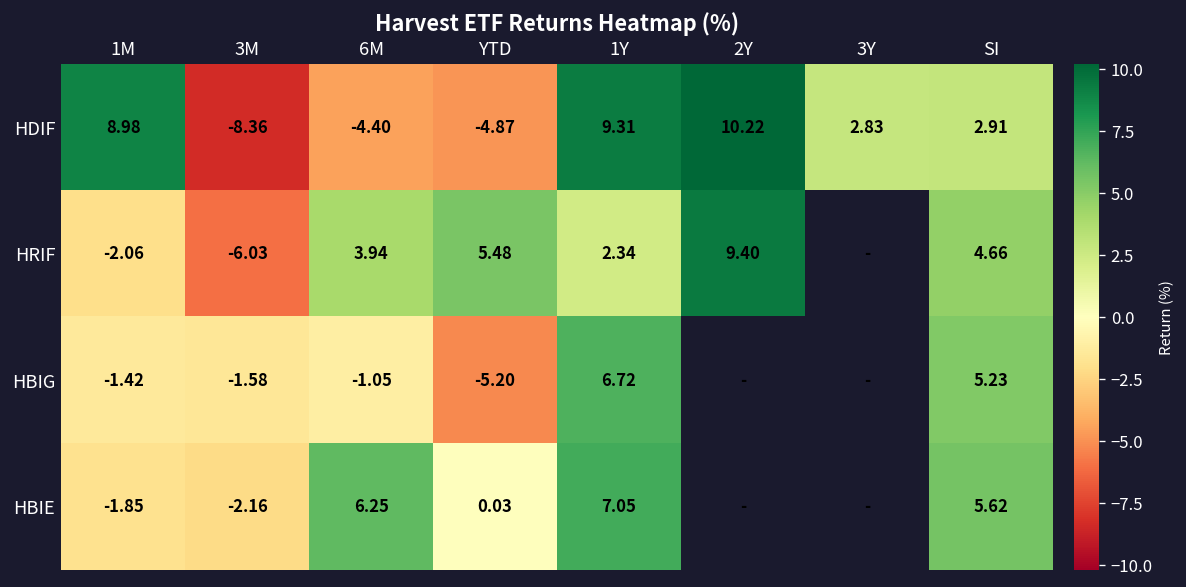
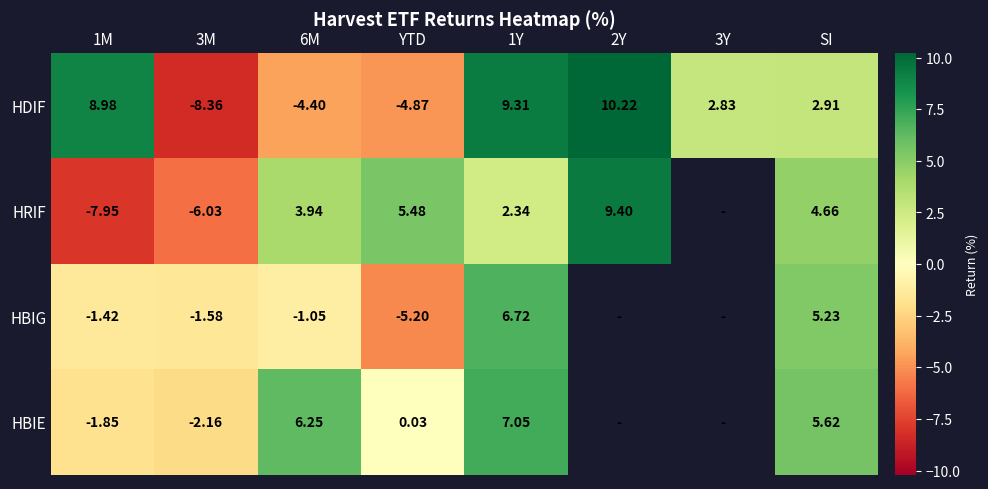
HRIF, 1M: -2.06 -> -7.95
